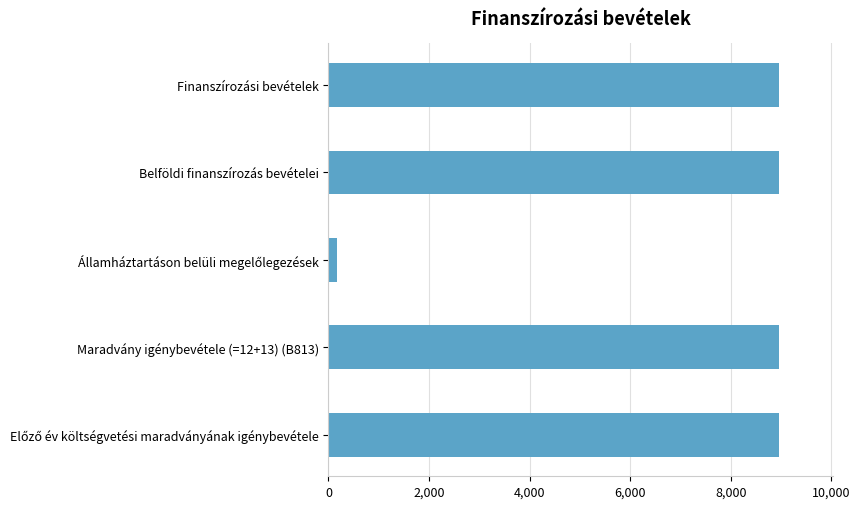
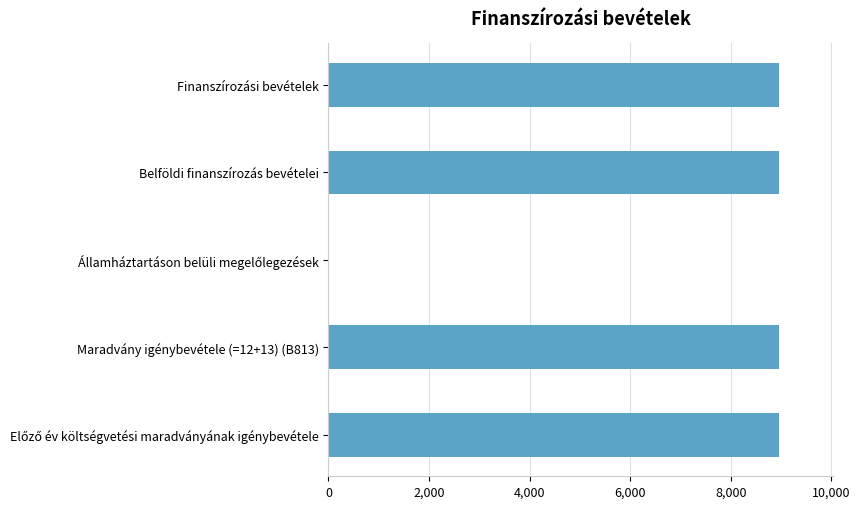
Államháztartáson belüli megelőlegezések: 200 -> 0
